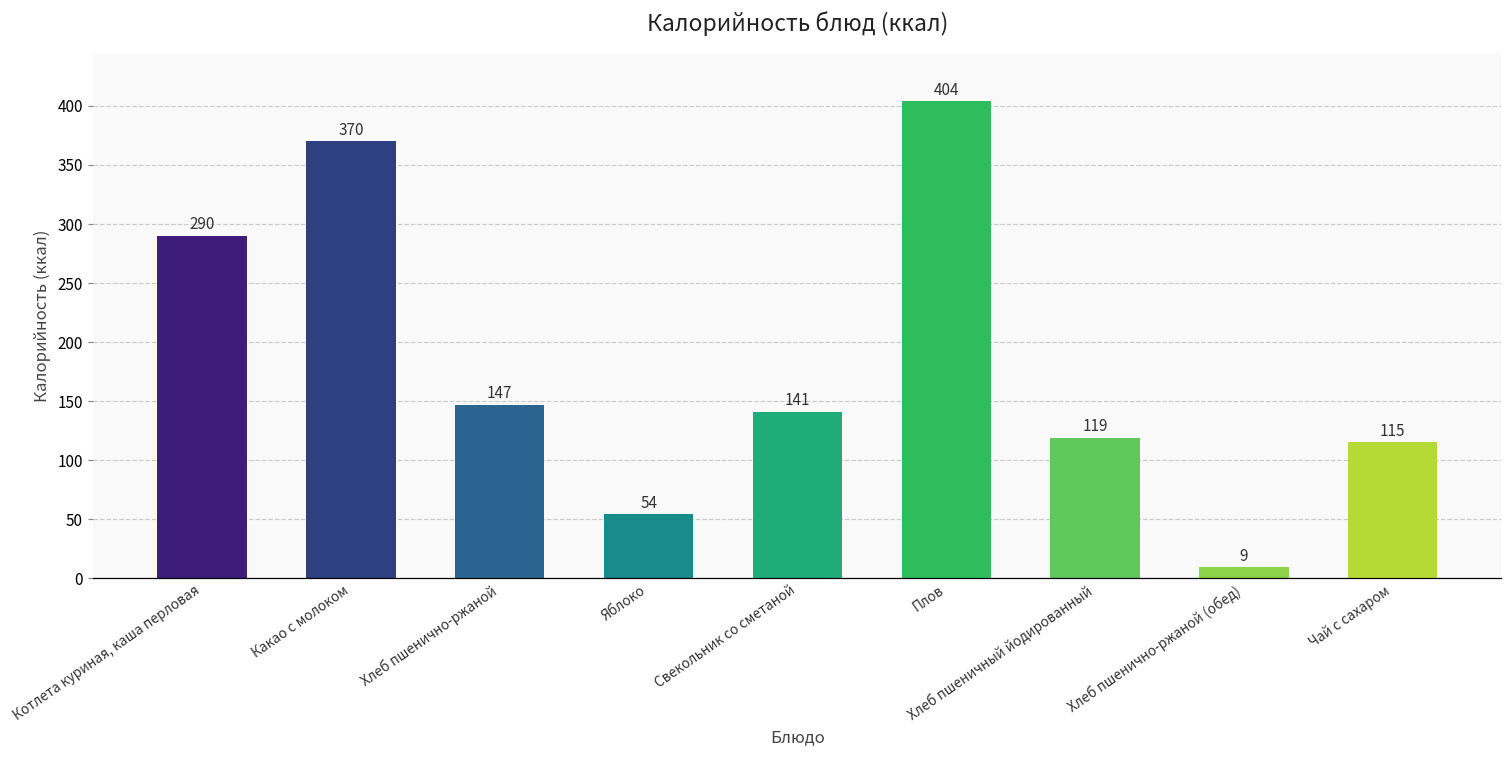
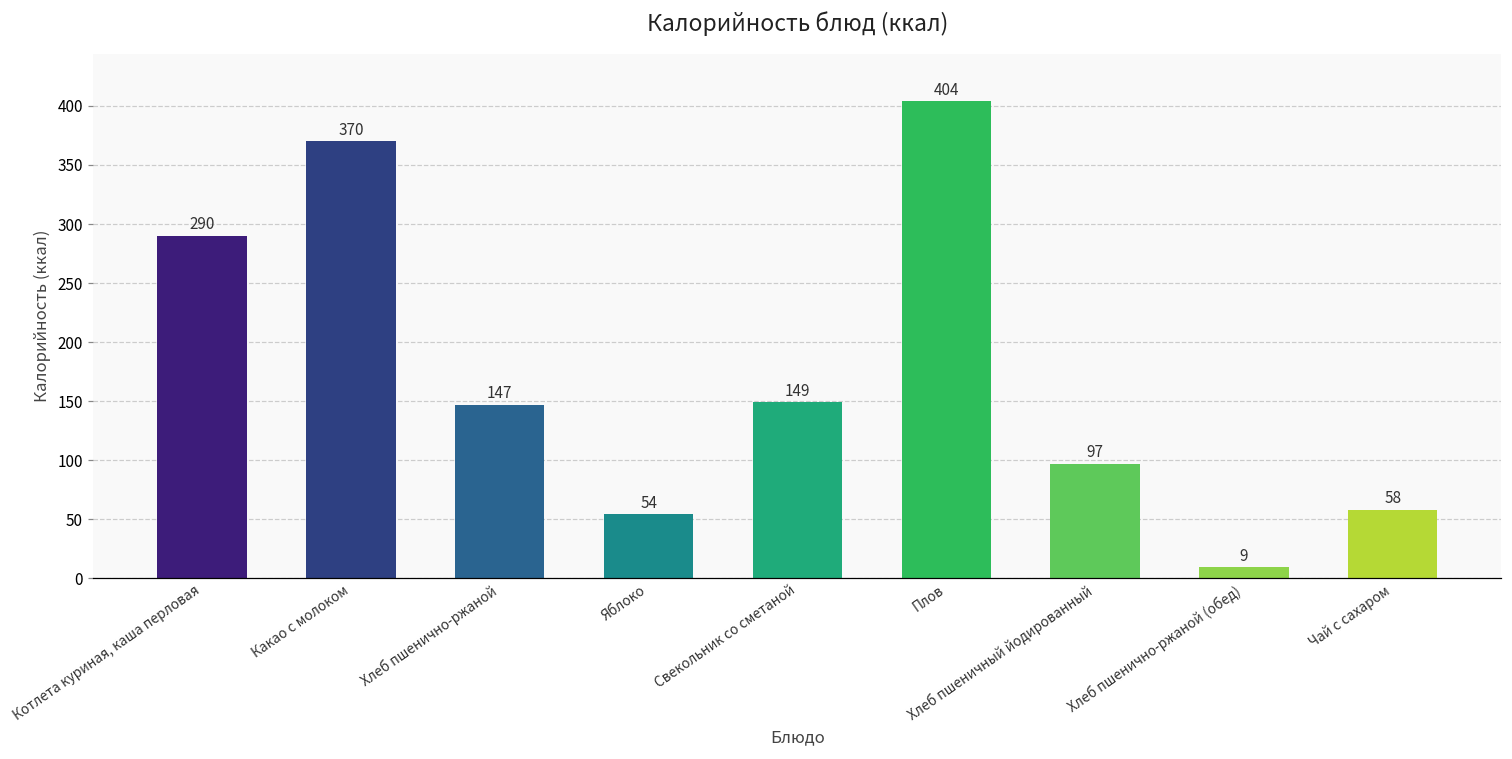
Свекольник со сметаной: 141 -> 149
Хлеб пшеничный йодированный: 119 -> 97
Чай с сахаром: 115 -> 58
